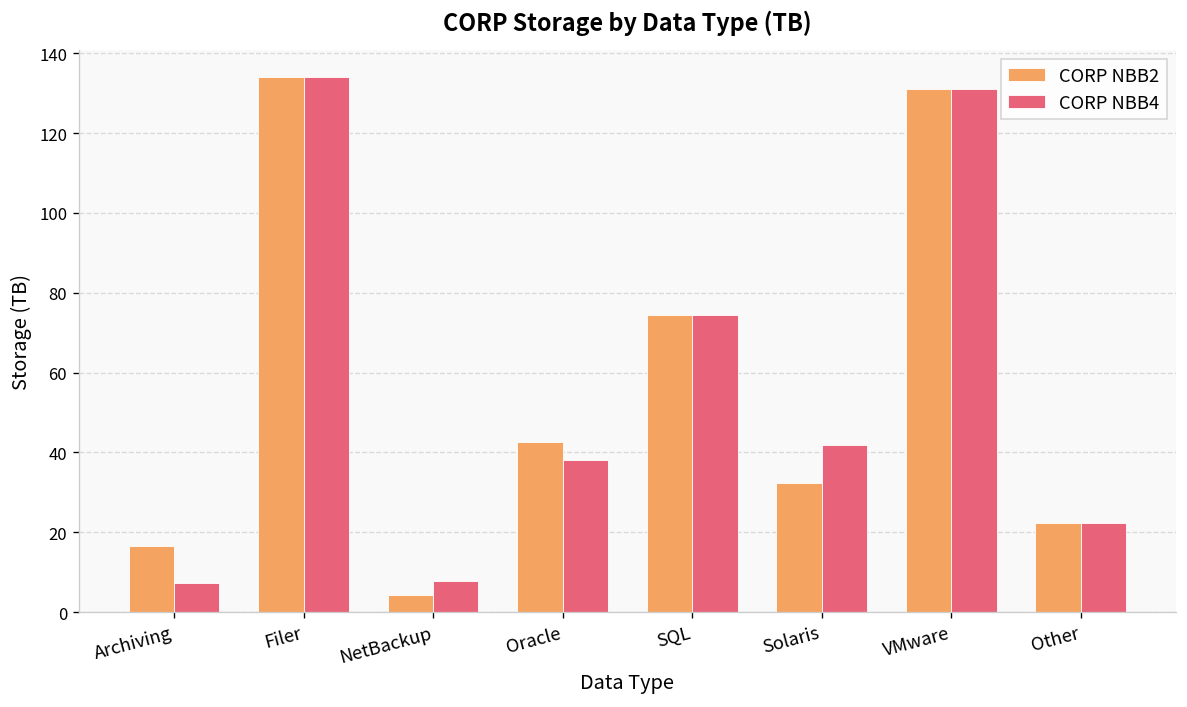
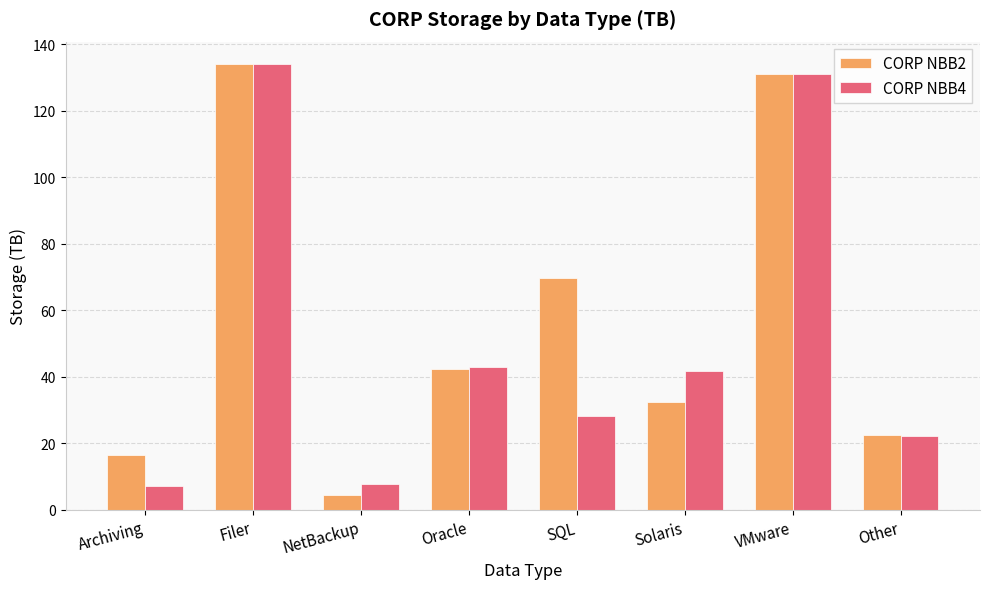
CORP NBB4, Oracle: 38 -> 43
CORP NBB2, SQL: 74 -> 70
CORP NBB4, SQL: 74 -> 28
